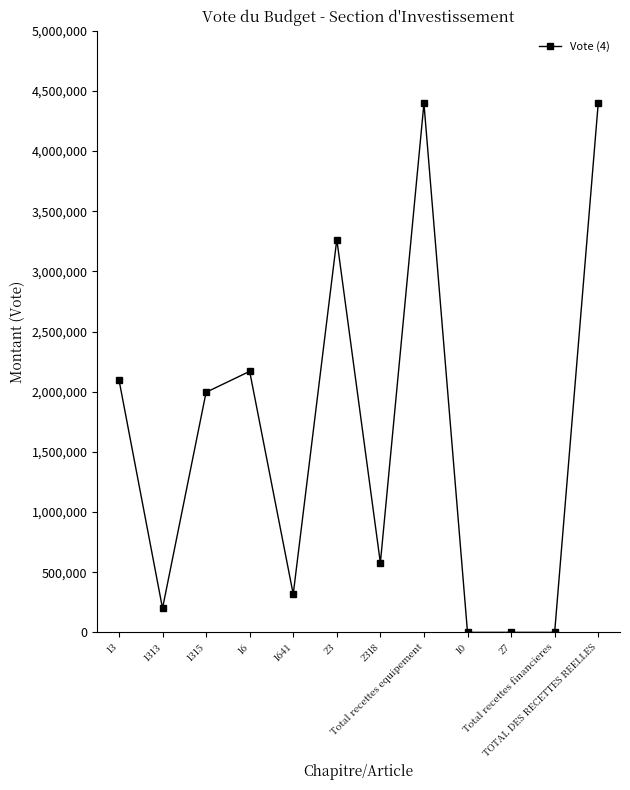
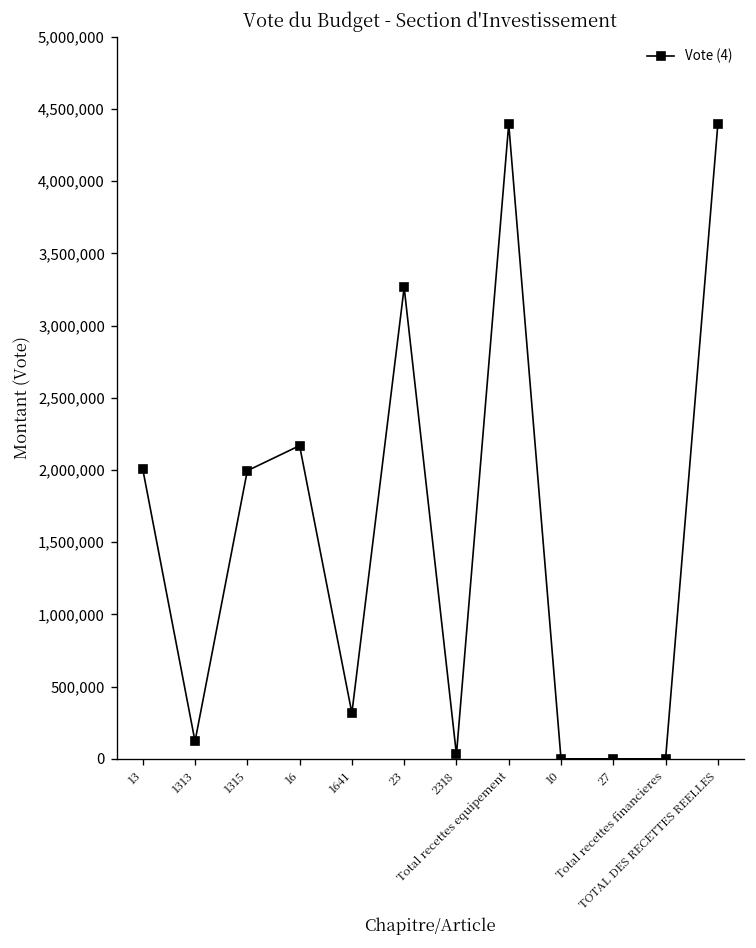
13: 2,100,000 -> 2,010,000
1313: 200,000 -> 120,000
2318: 580,000 -> 30,000
